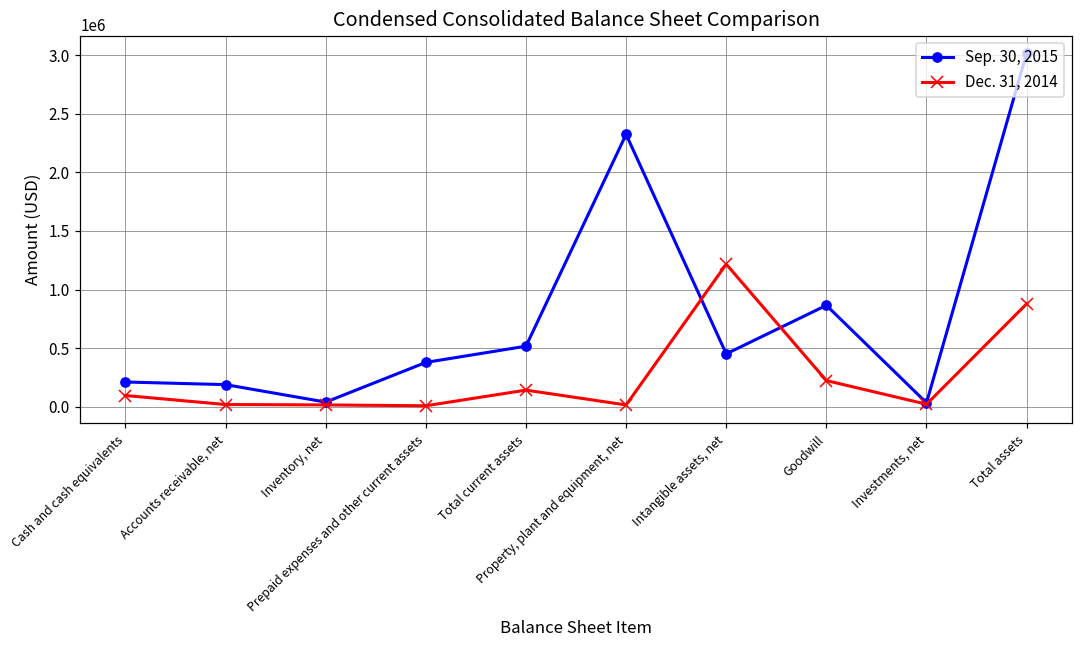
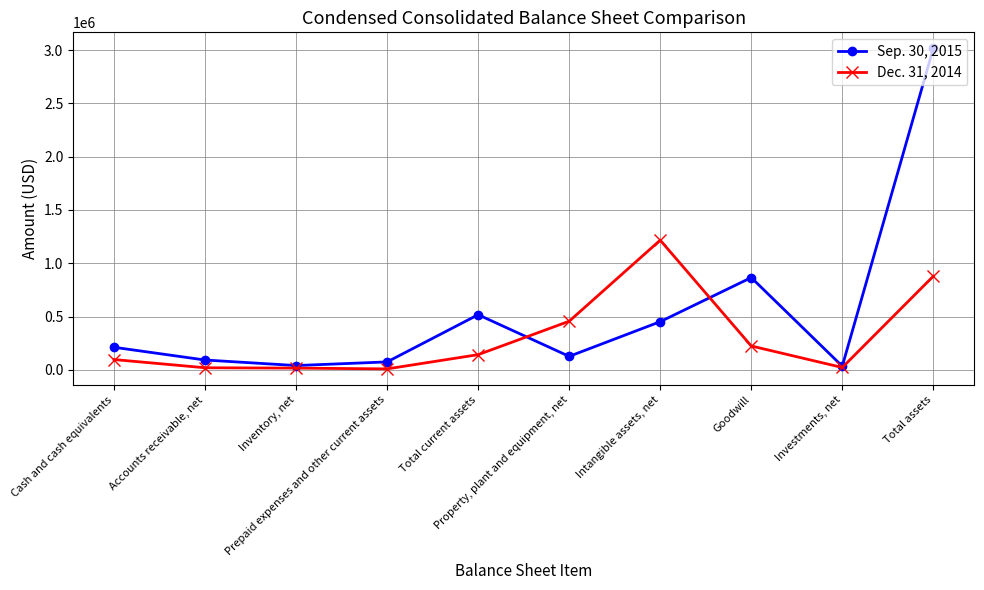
Sep. 30, 2015, Accounts receivable, net: 190000 -> 90000
Sep. 30, 2015, Prepaid expenses and other current assets: 380000 -> 70000
Sep. 30, 2015, Property, plant and equipment, net: 2320000 -> 130000
Dec. 31, 2014, Property, plant and equipment, net: 20000 -> 460000
